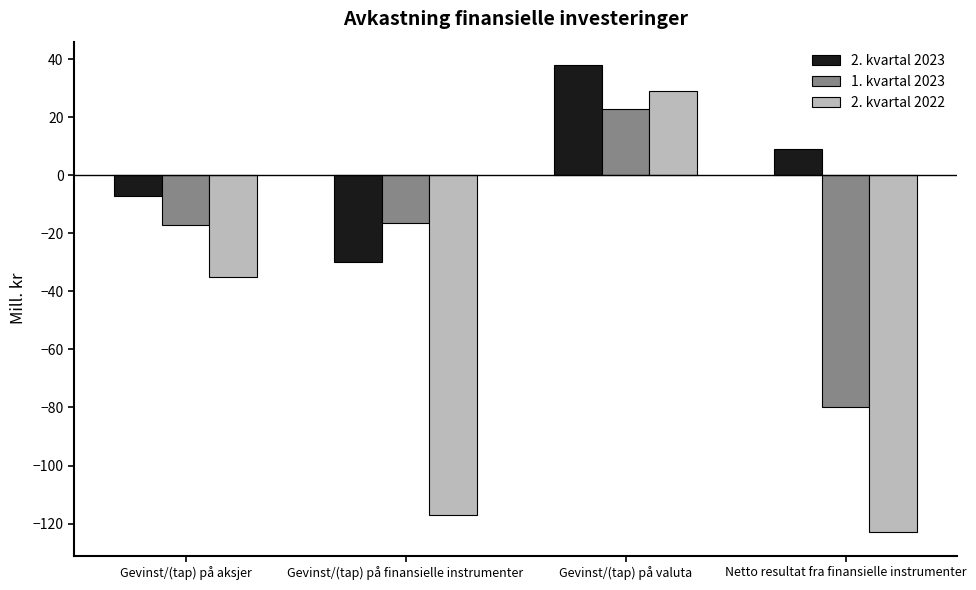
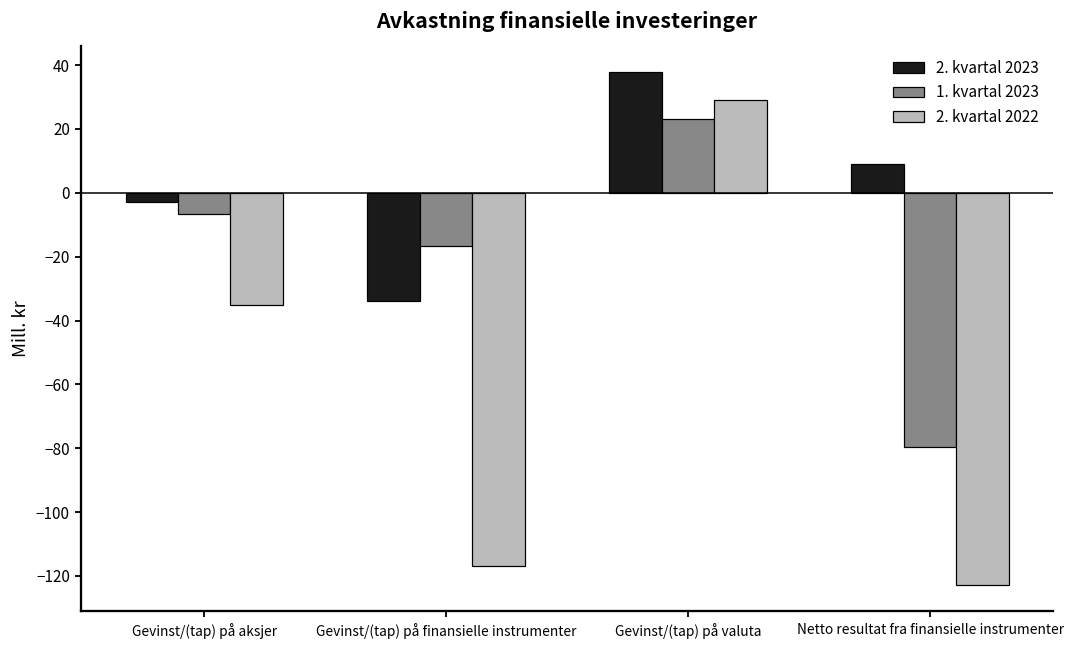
2. kvartal 2023, Gevinst/(tap) på aksjer: -7 -> -3
1. kvartal 2023, Gevinst/(tap) på aksjer: -17 -> -7
2. kvartal 2023, Gevinst/(tap) på finansielle instrumenter: -30 -> -34
